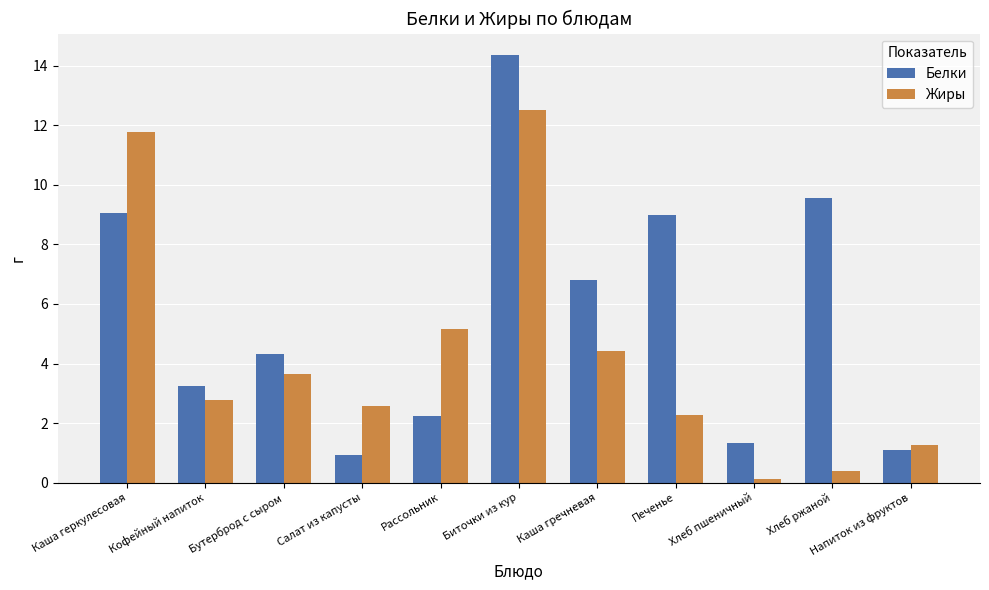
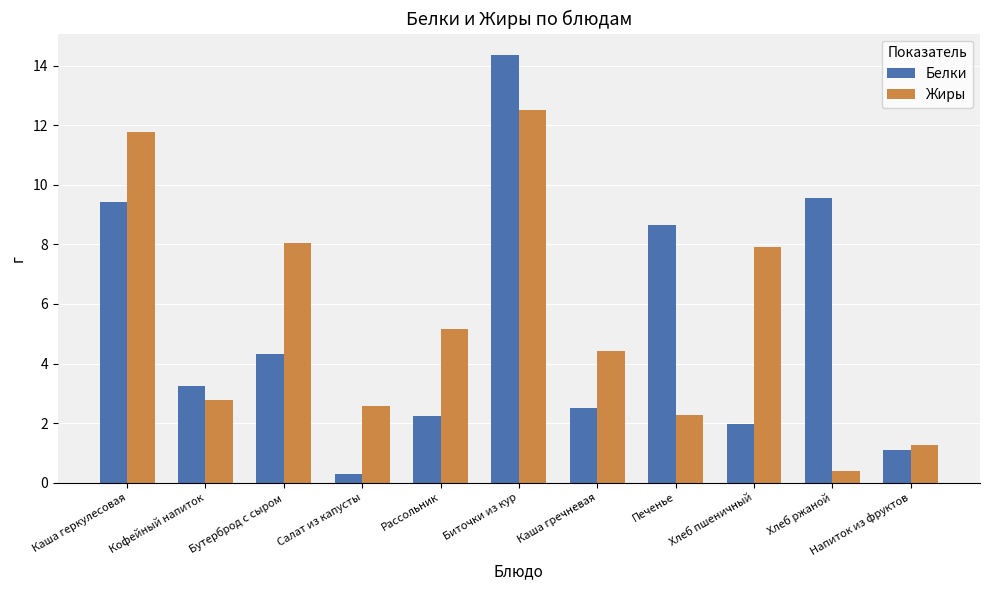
Белки, Каша геркулесовая: 9.1 -> 9.4
Жиры, Бутерброд с сыром: 3.7 -> 8.0
Белки, Салат из капусты: 0.9 -> 0.3
Белки, Каша гречневая: 6.8 -> 2.5
Белки, Печенье: 9.0 -> 8.6
Белки, Хлеб пшеничный: 1.3 -> 2.0
Жиры, Хлеб пшеничный: 0.1 -> 7.9
